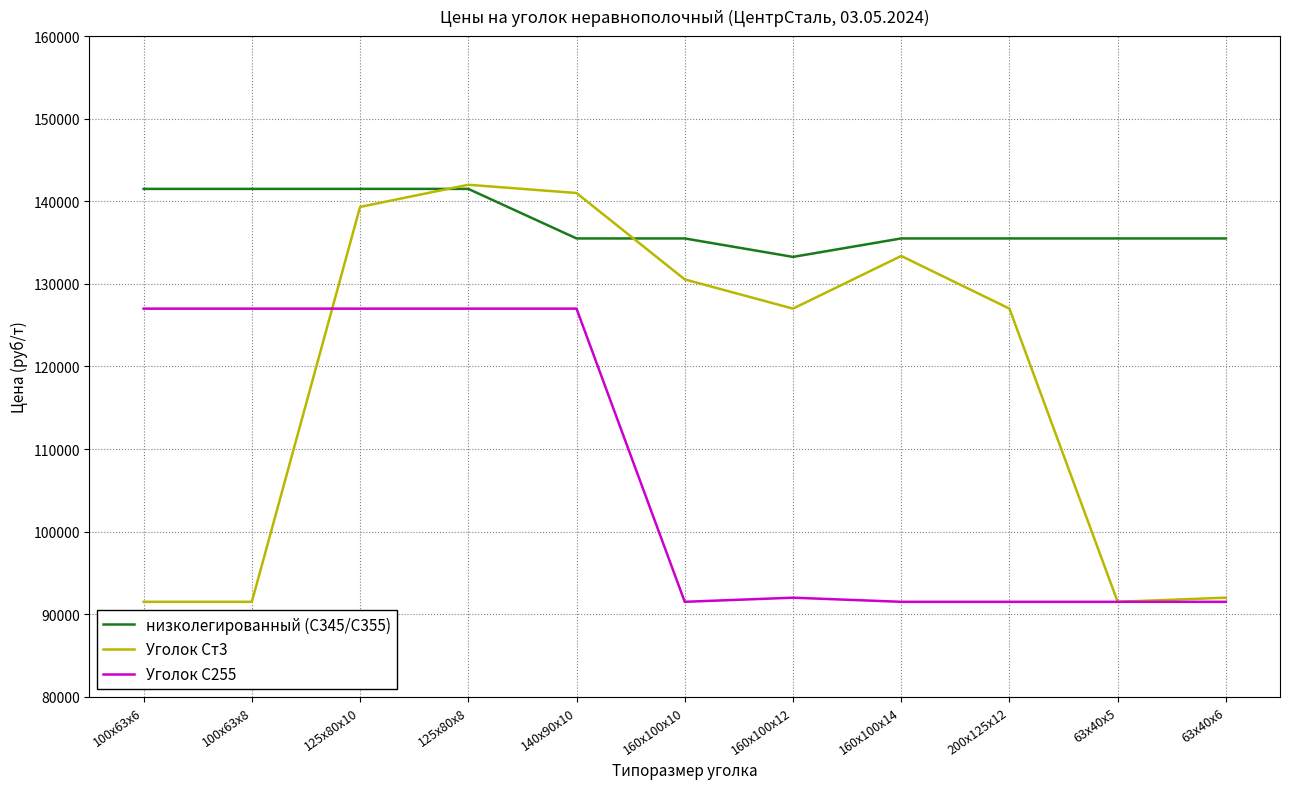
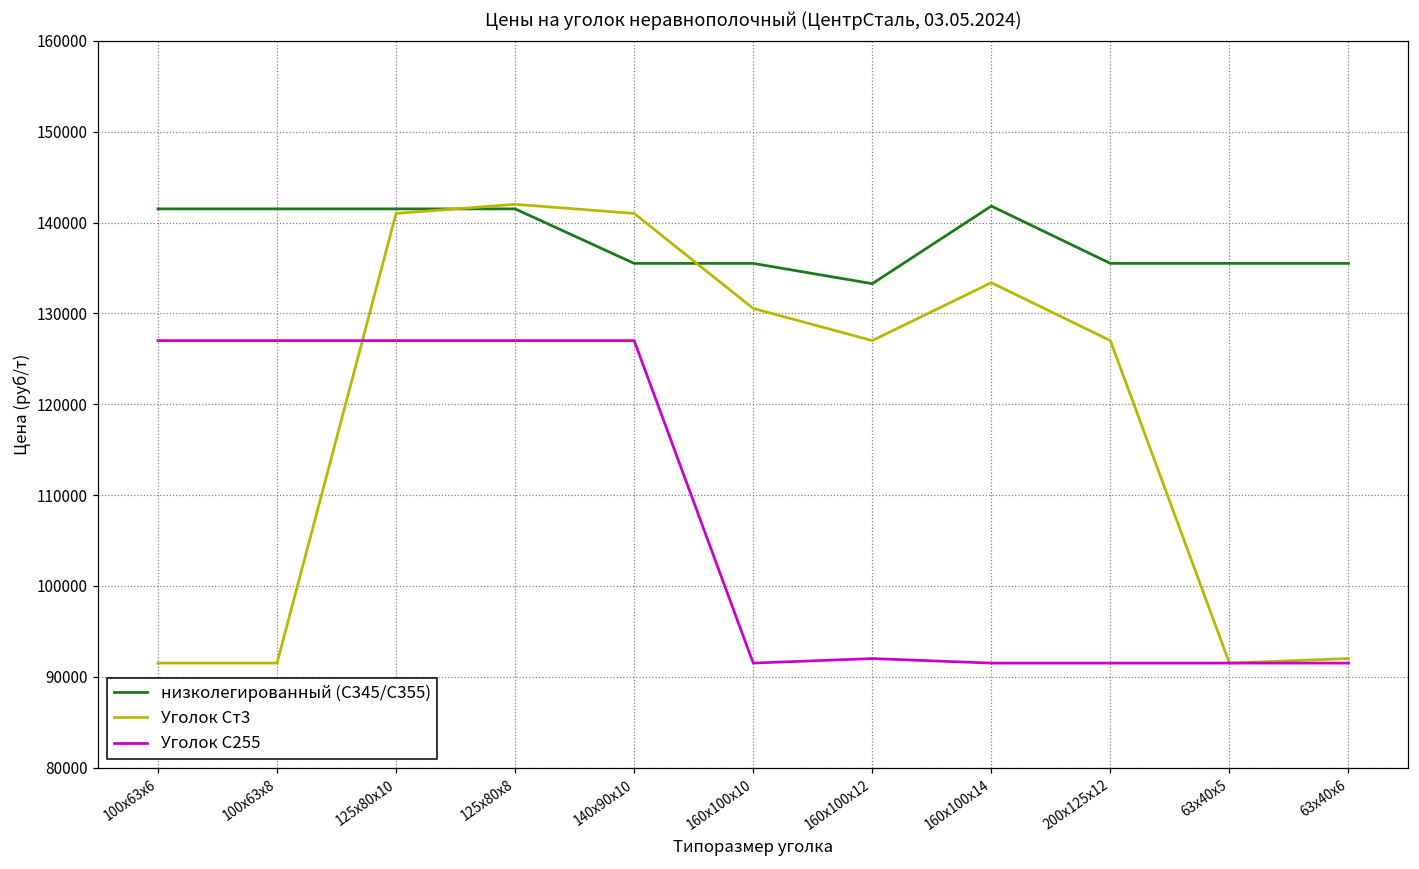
Уголок Ст3, 125x80x10: 139000 -> 141000
низколегированный (С345/С355), 160x100x14: 136000 -> 142000
